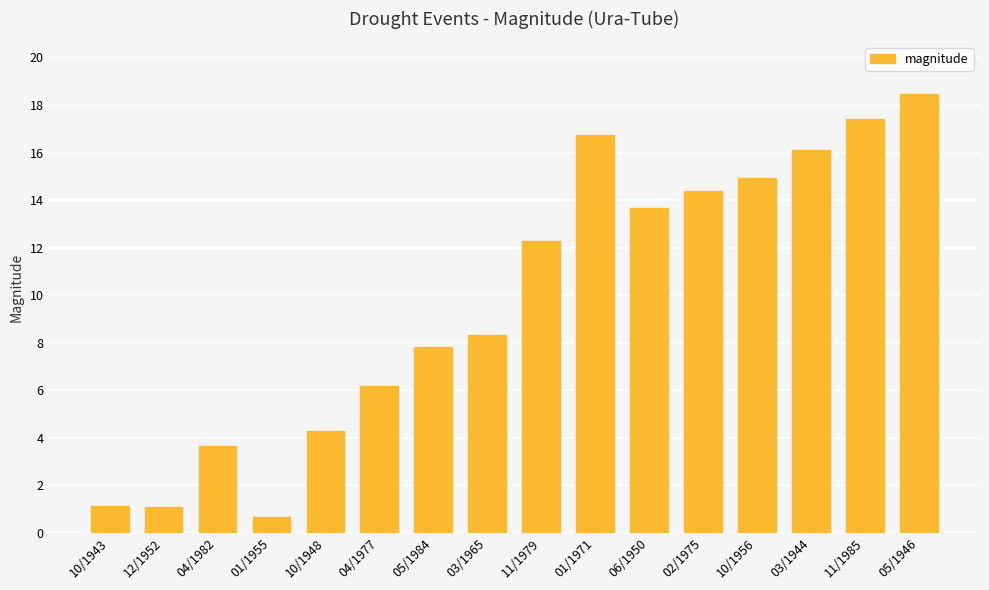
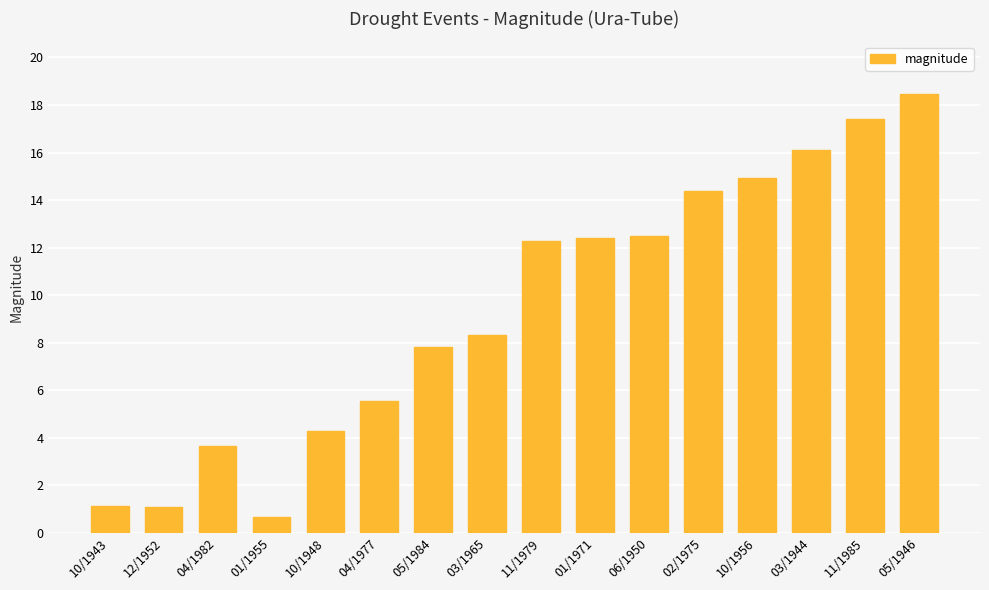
04/1977: 6.2 -> 5.6
01/1971: 16.7 -> 12.4
06/1950: 13.7 -> 12.5
